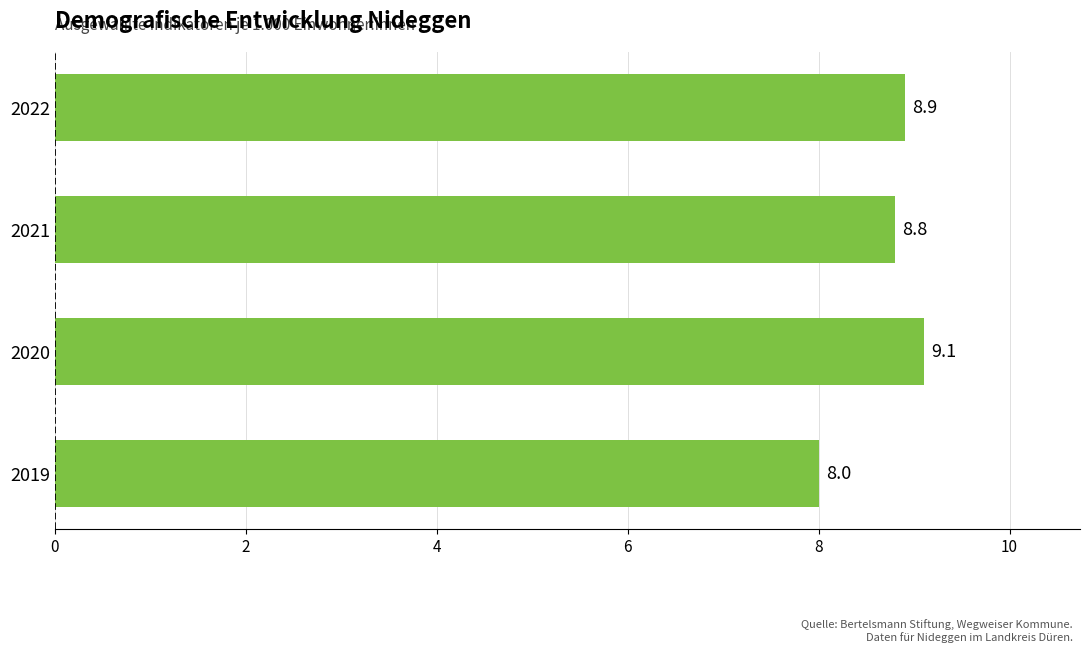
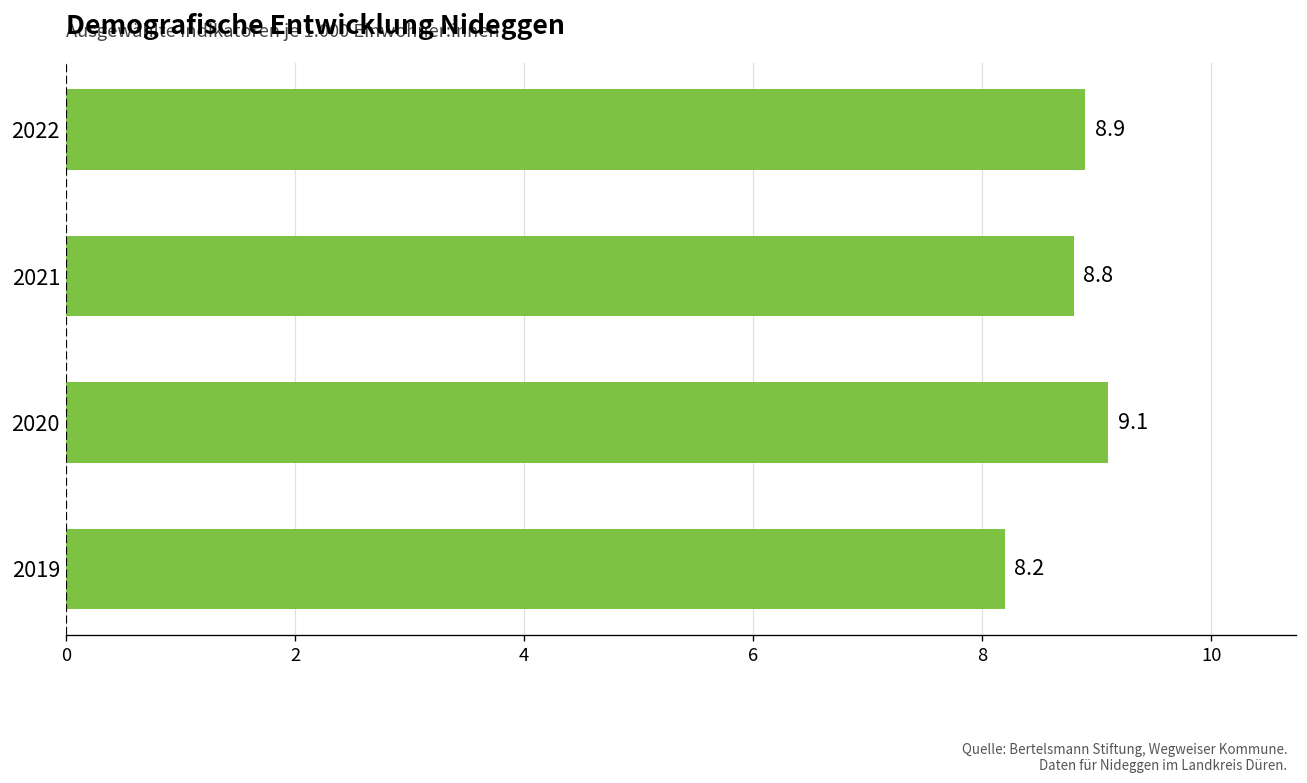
2019: 8.0 -> 8.2
